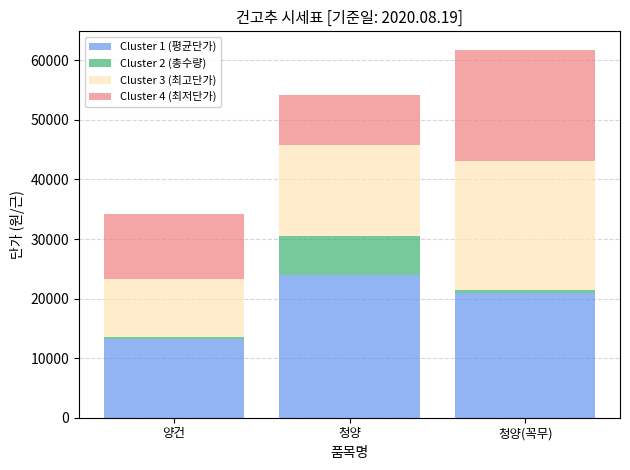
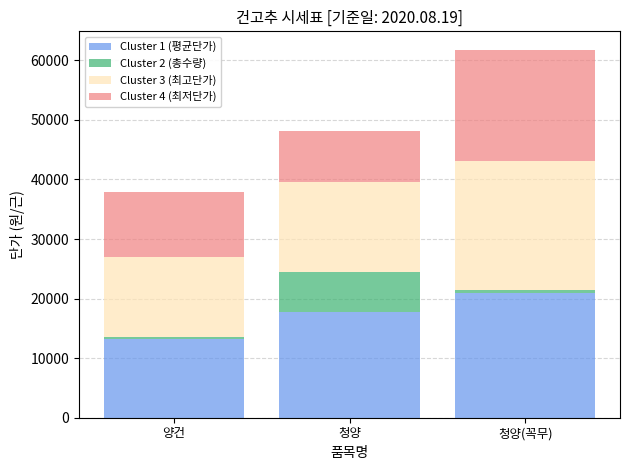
Cluster 3 (최고단가), 양건: 10000 -> 14000
Cluster 1 (평균단가), 청양: 24000 -> 18000
